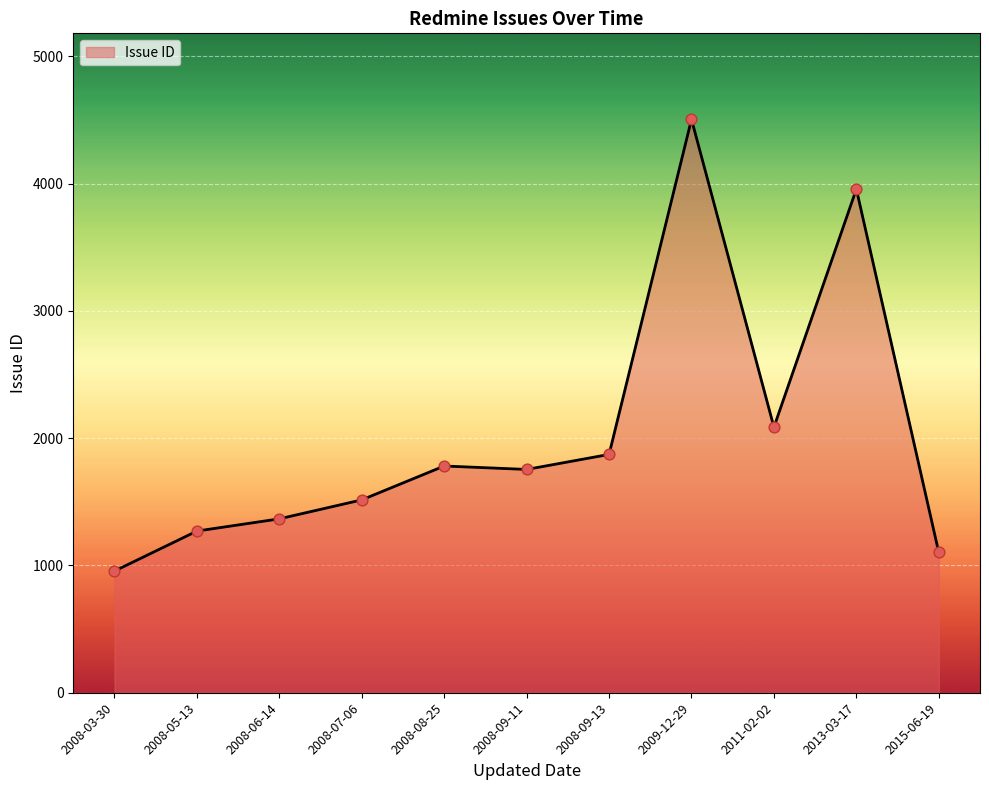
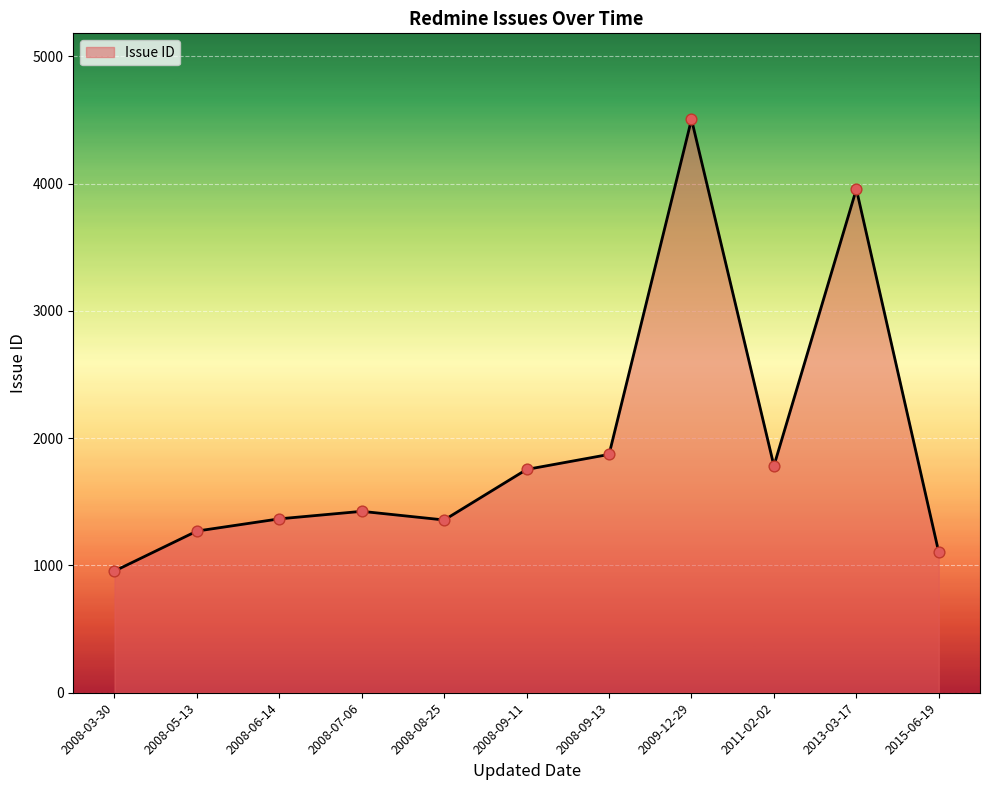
2008-07-06: 1520 -> 1430
2008-08-25: 1780 -> 1360
2011-02-02: 2090 -> 1780
